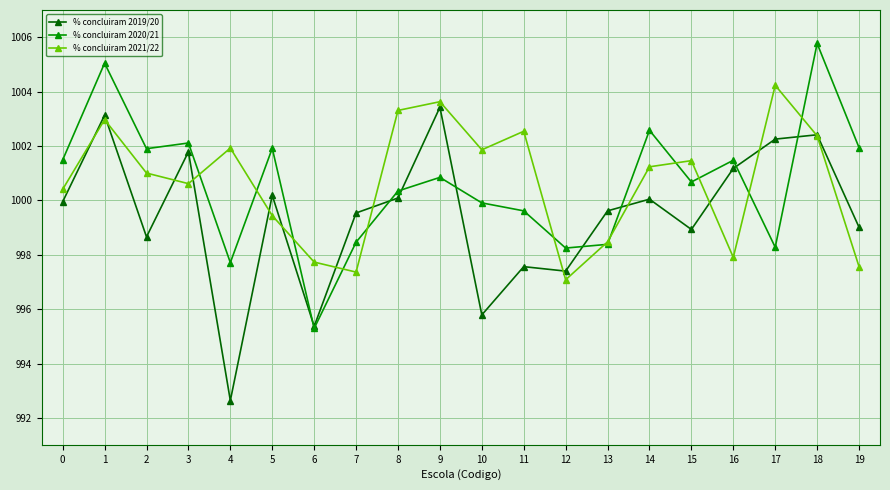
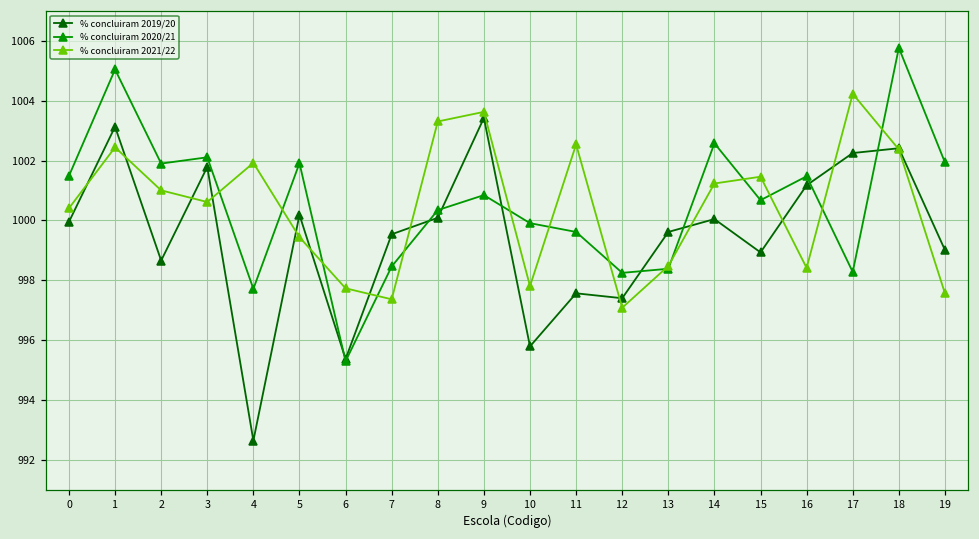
% concluiram 2021/22, 1: 1003.0 -> 1002.4
% concluiram 2021/22, 10: 1001.9 -> 997.8
% concluiram 2021/22, 16: 997.9 -> 998.4
